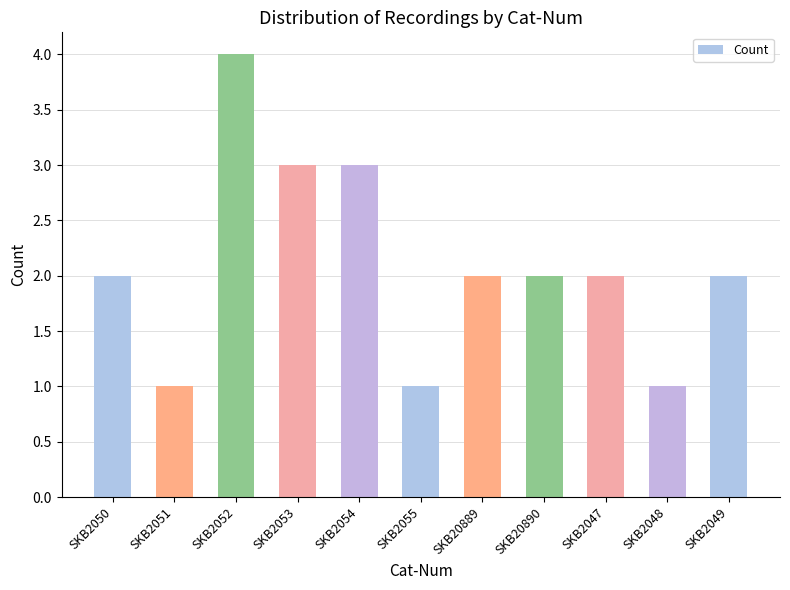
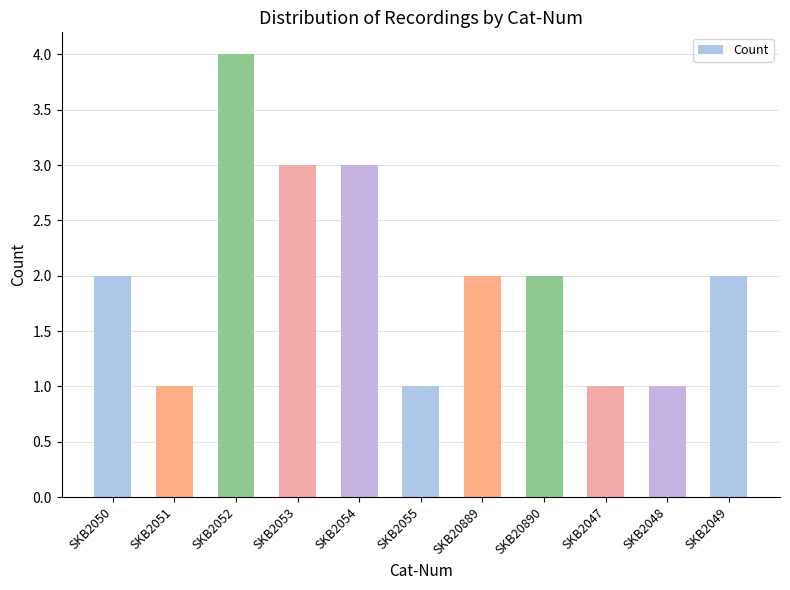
SKB2047: 2 -> 1
